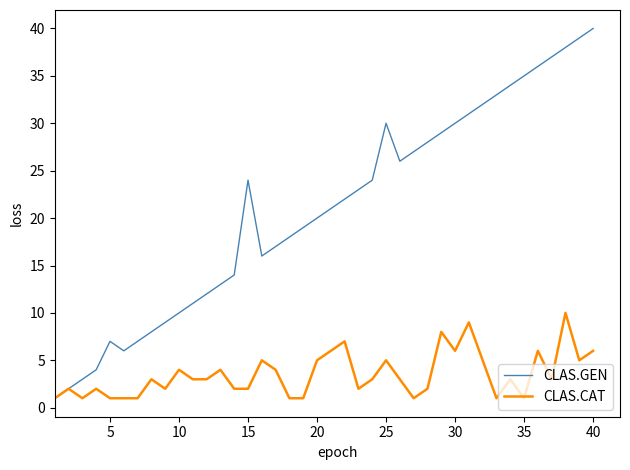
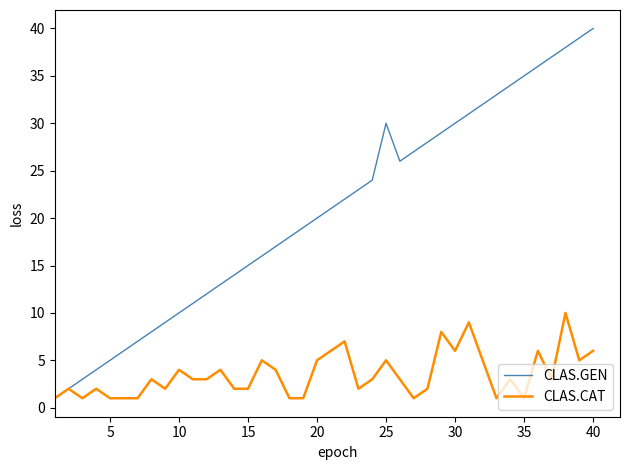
CLAS.GEN, 5: 7 -> 5
CLAS.GEN, 15: 24 -> 15
